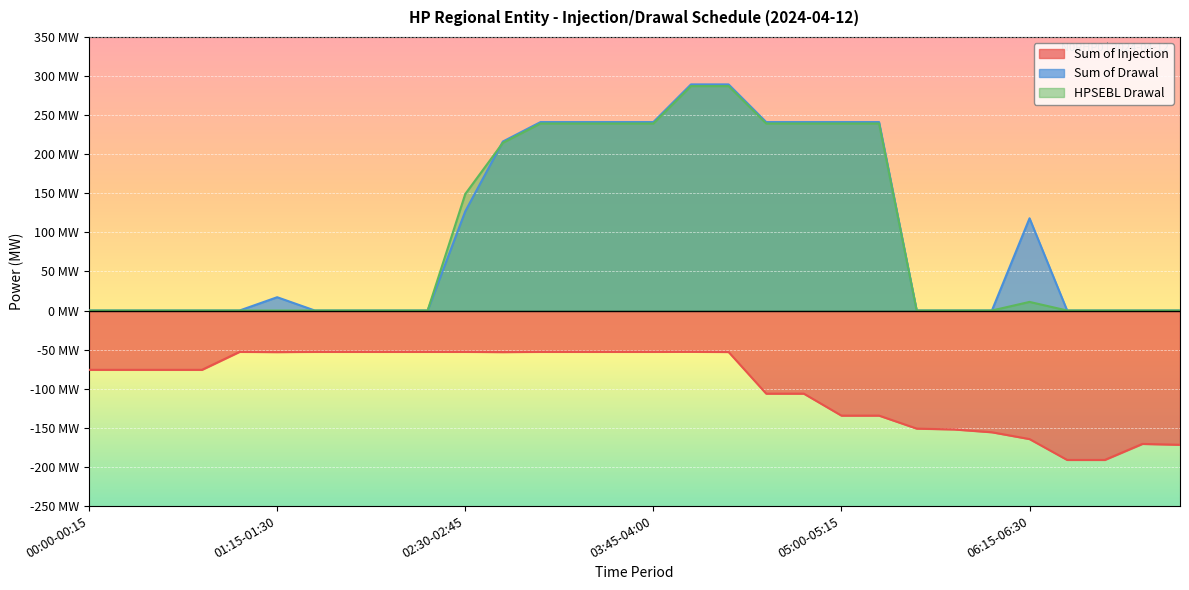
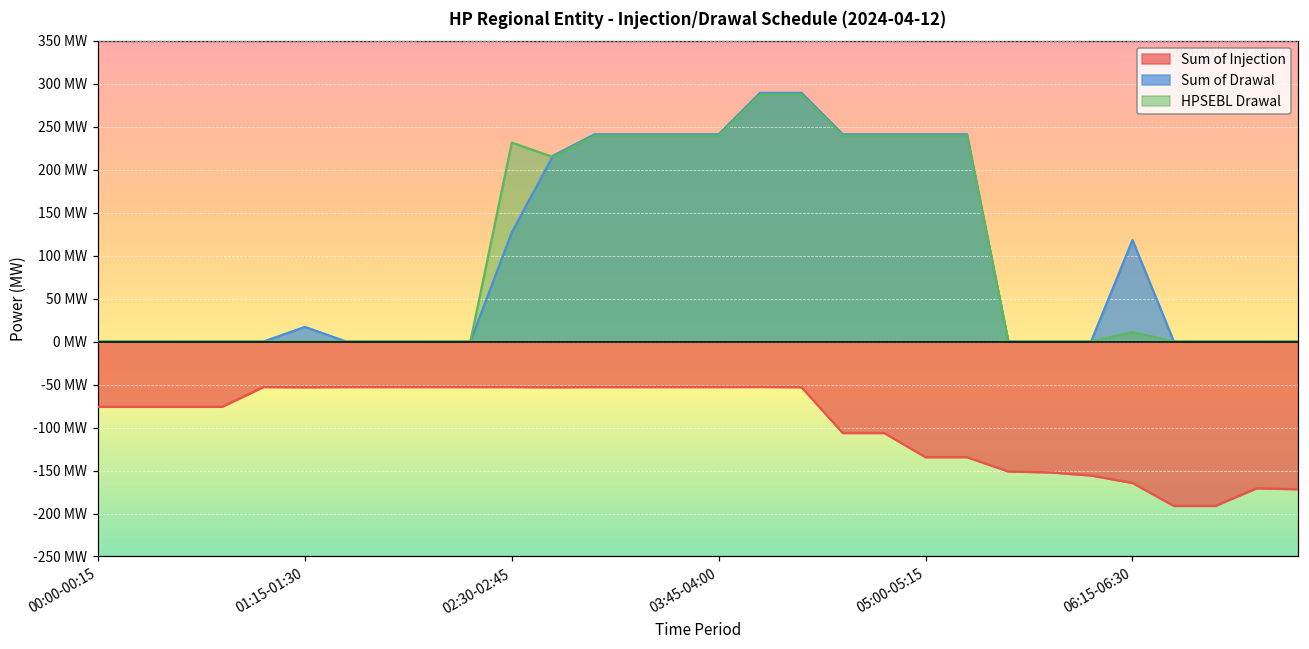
HPSEBL Drawal, 02:30-02:45: 150 MW -> 230 MW
